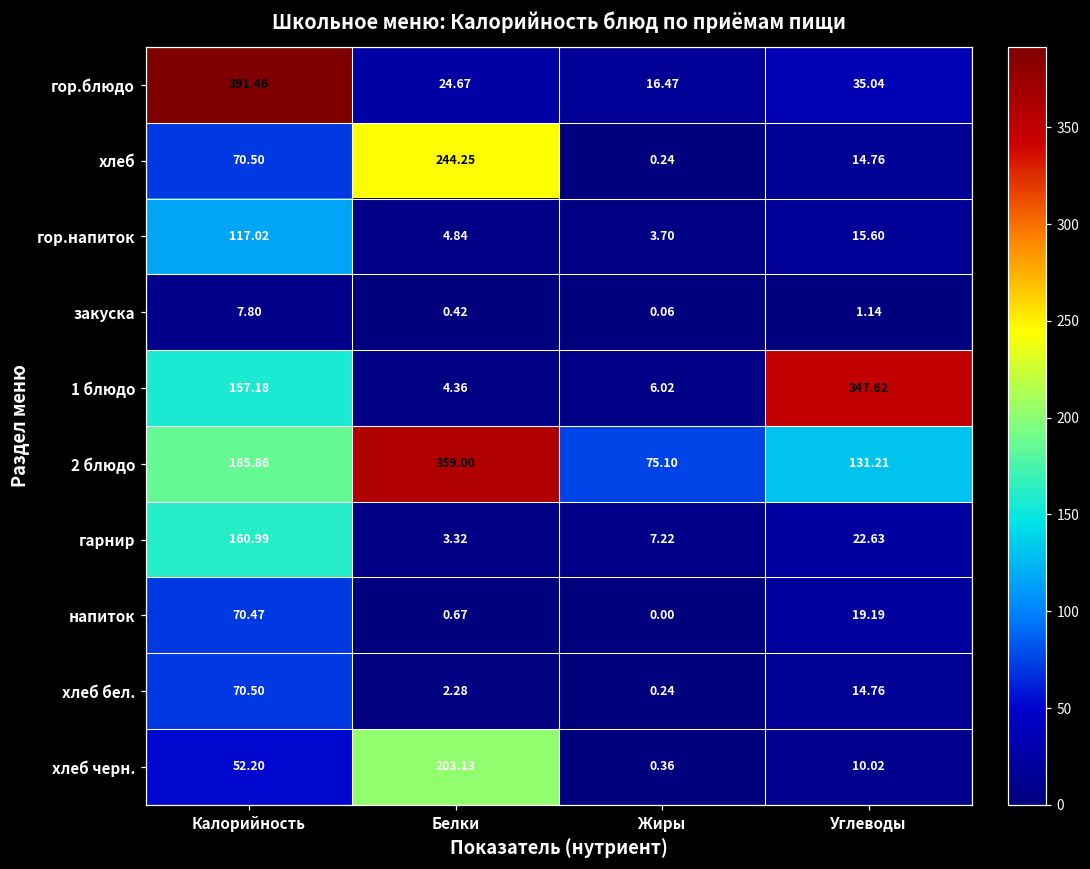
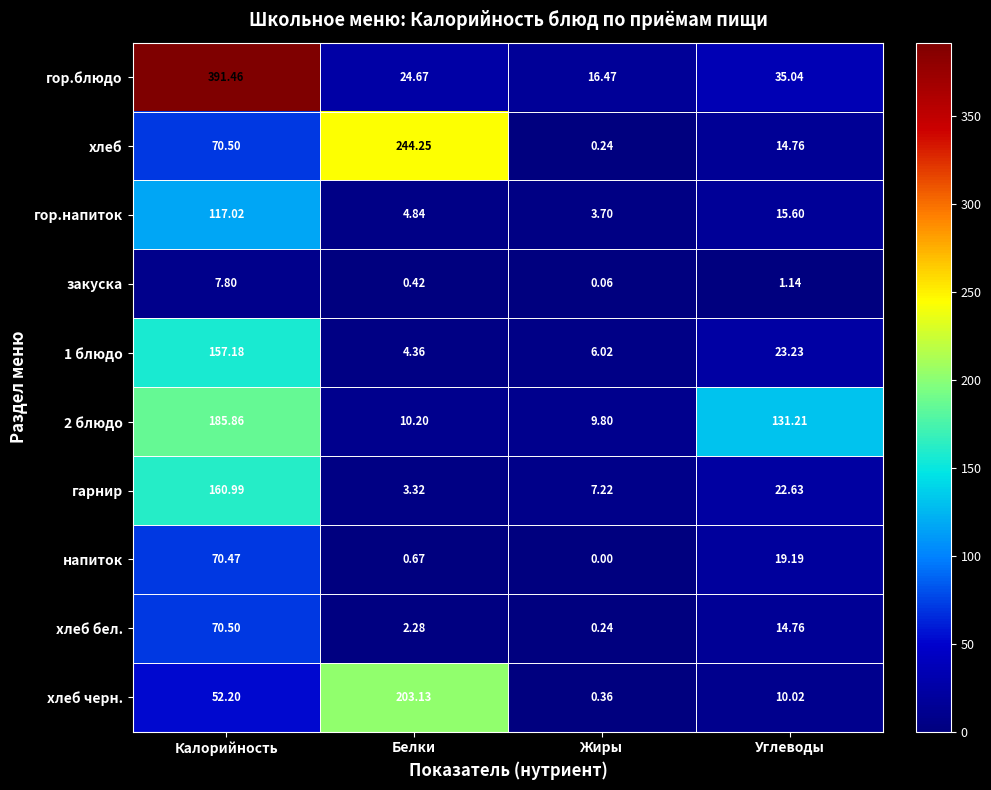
1 блюдо, Углеводы: 347.62 -> 23.23
2 блюдо, Белки: 359.00 -> 10.20
2 блюдо, Жиры: 75.10 -> 9.80
